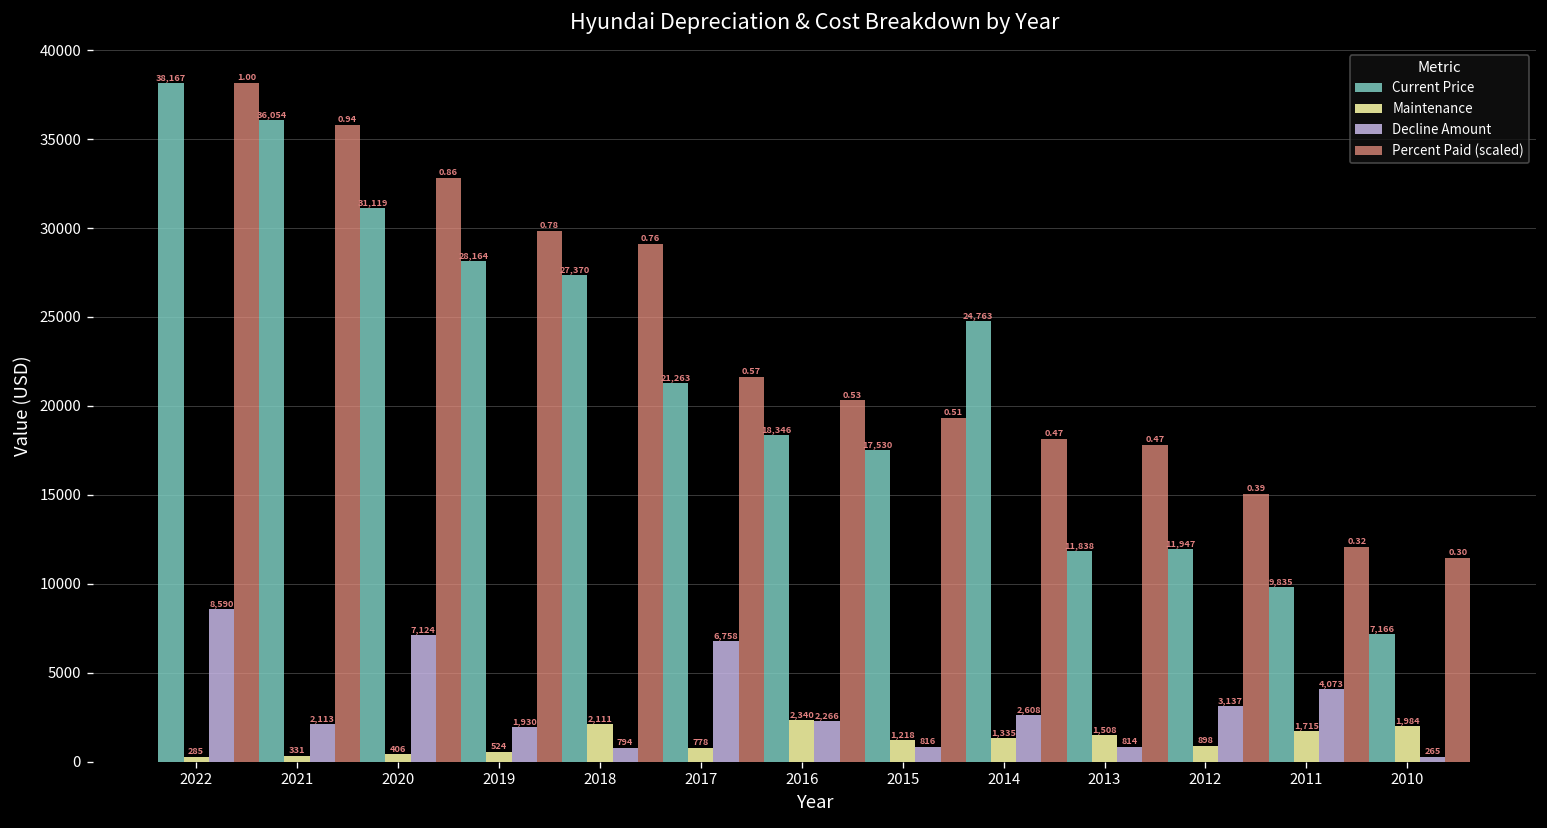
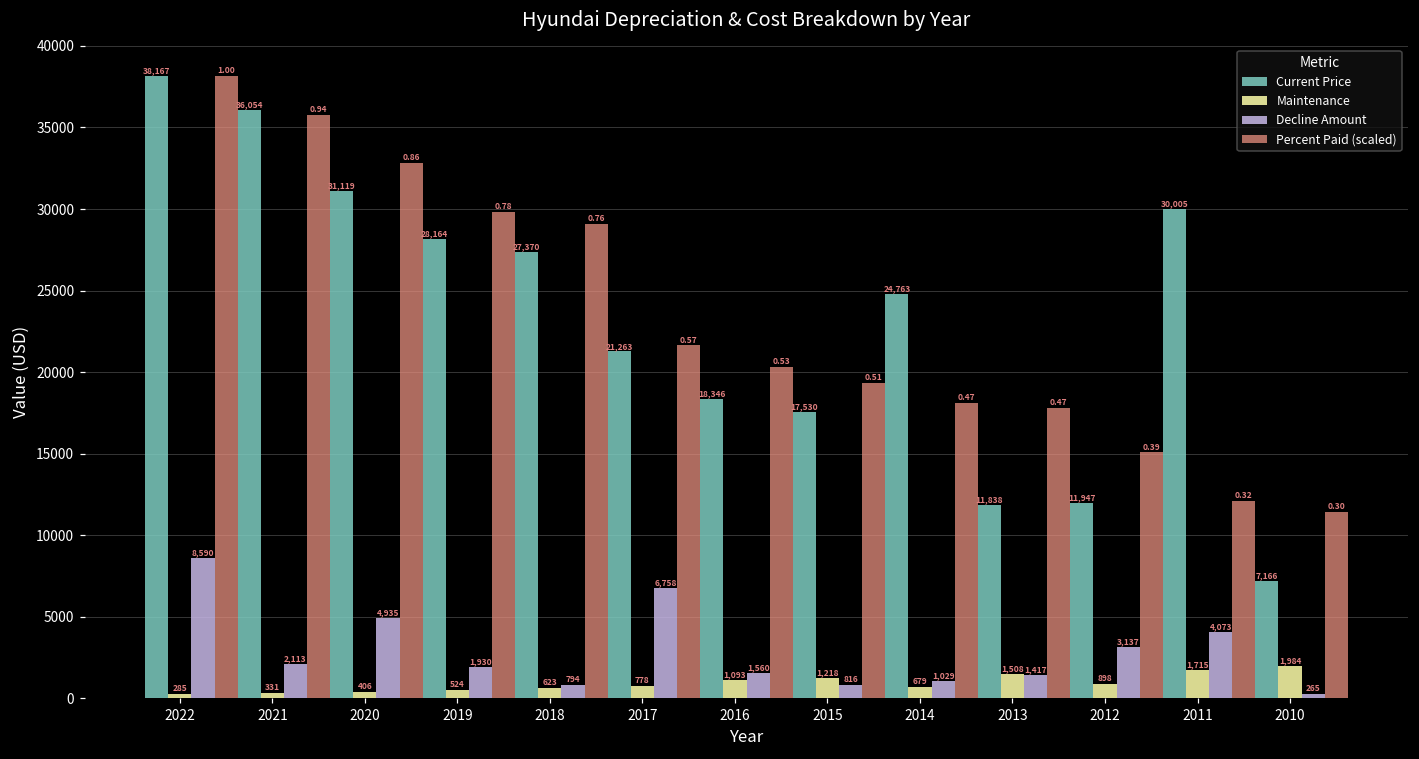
Decline Amount, 2020: 7,124 -> 4,935
Maintenance, 2018: 2,111 -> 623
Maintenance, 2016: 2,340 -> 1,093
Decline Amount, 2016: 2,266 -> 1,560
Maintenance, 2014: 1,335 -> 679
Decline Amount, 2014: 2,608 -> 1,029
Decline Amount, 2013: 814 -> 1,417
Current Price, 2011: 9,835 -> 30,005
